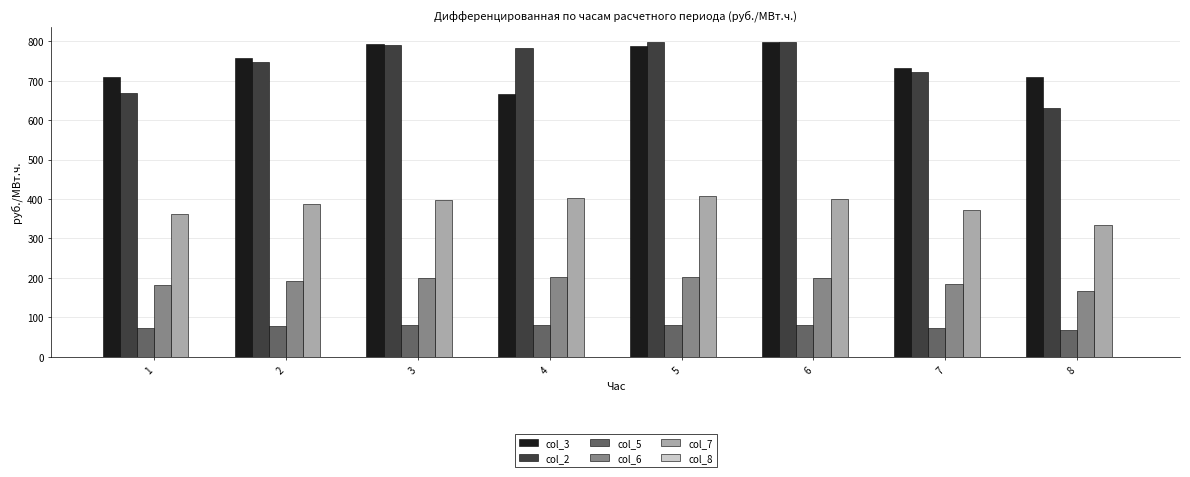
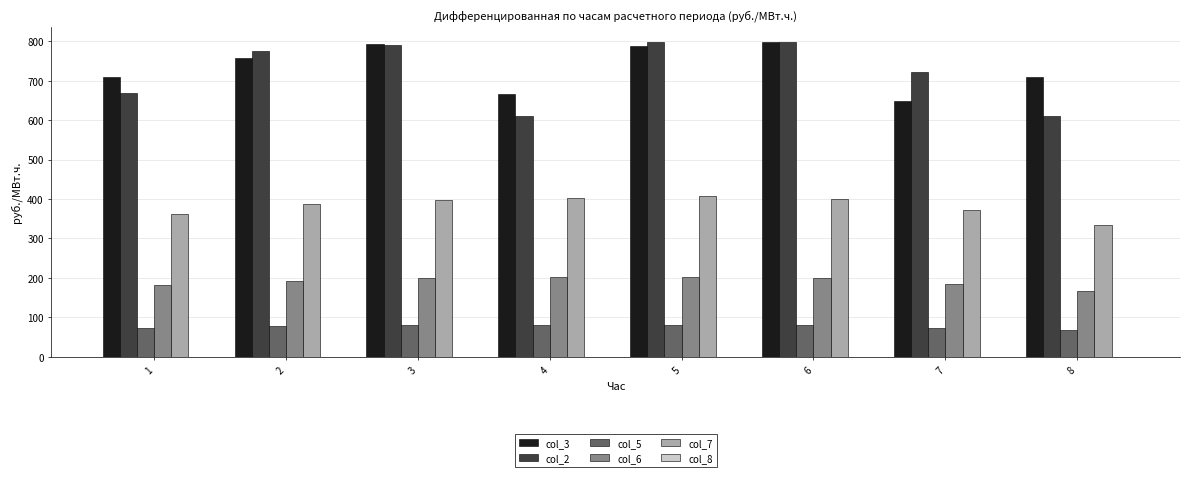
col_2, 2: 750 -> 770
col_2, 4: 780 -> 610
col_3, 7: 730 -> 650
col_2, 8: 630 -> 610
